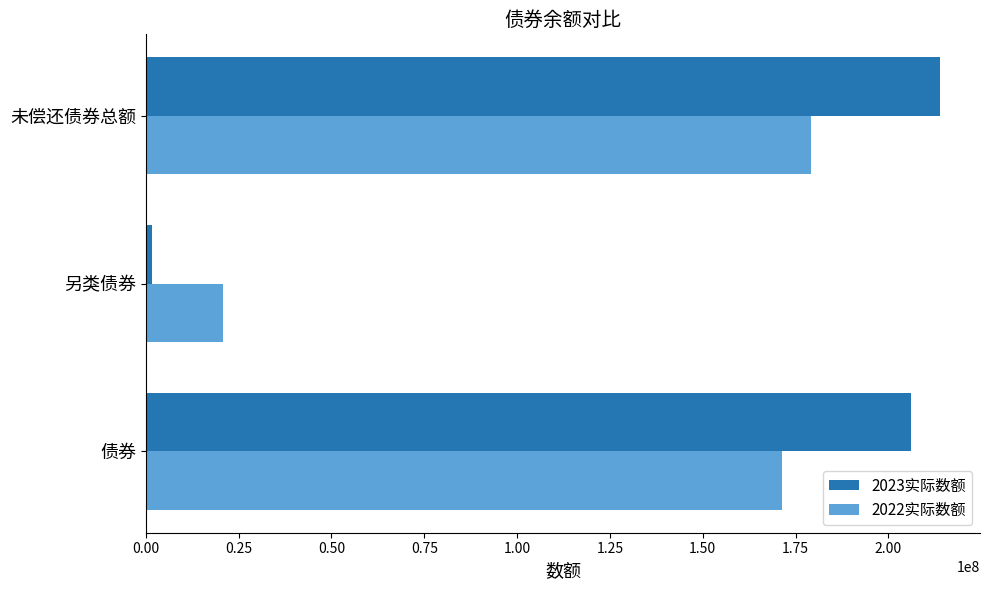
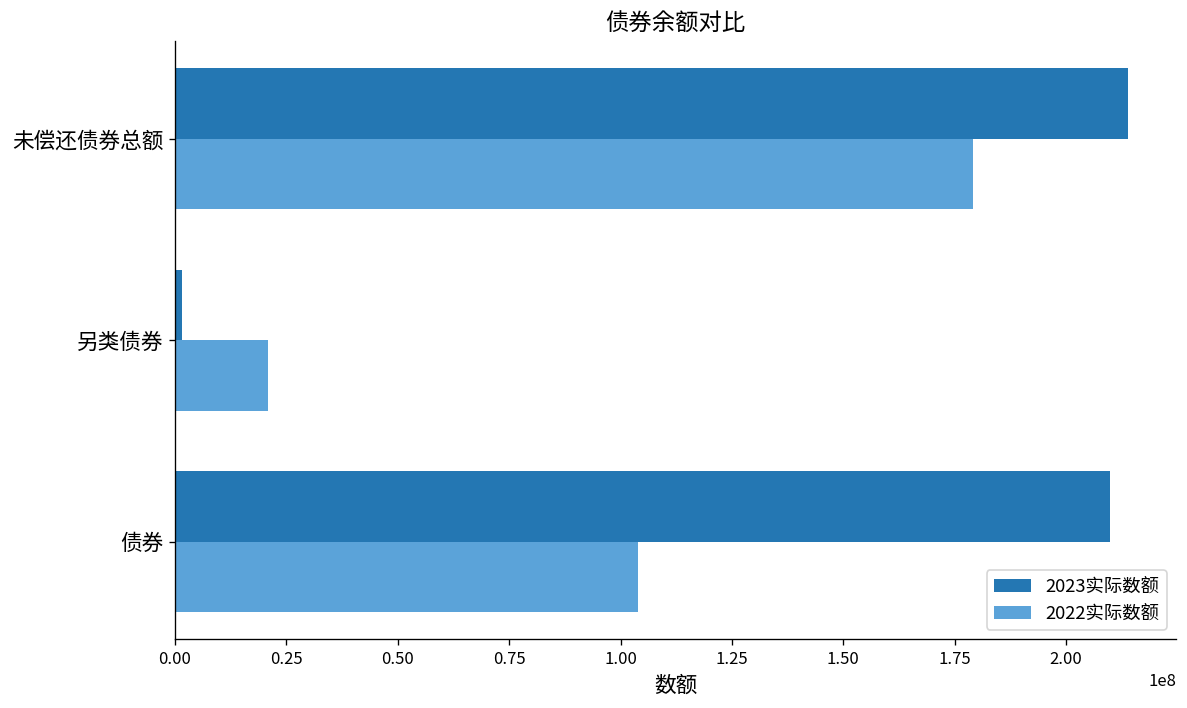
2023实际数额, 债券: 206000000 -> 210000000
2022实际数额, 债券: 171000000 -> 104000000
